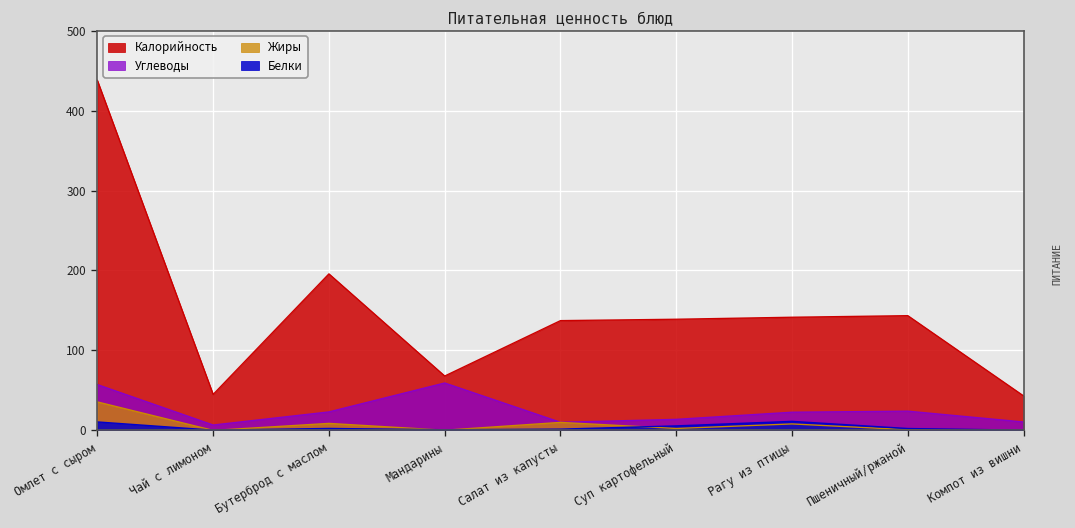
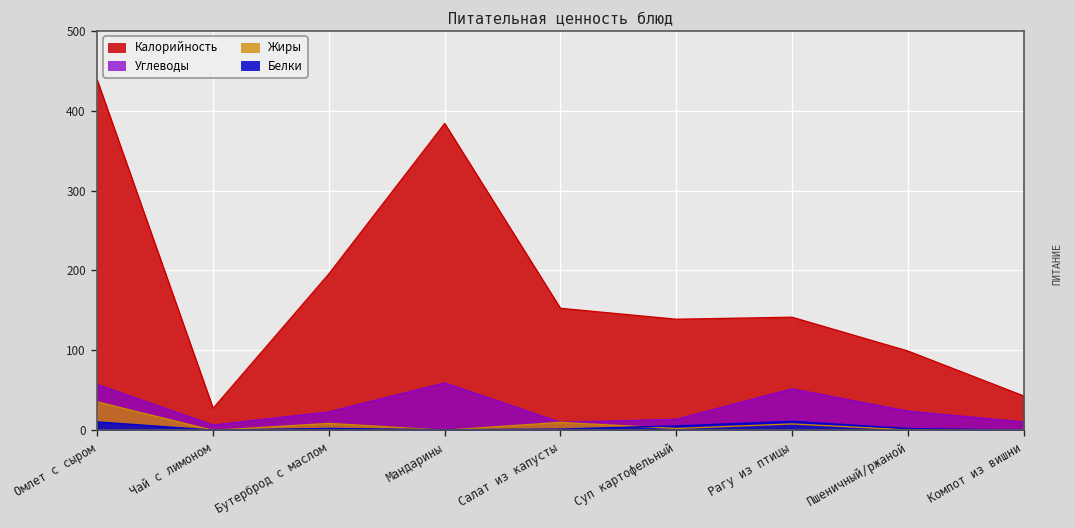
Калорийность, Чай с лимоном: 50 -> 30
Калорийность, Мандарины: 70 -> 380
Калорийность, Салат из капусты: 140 -> 150
Углеводы, Рагу из птицы: 20 -> 50
Калорийность, Пшеничный/ржаной: 140 -> 100
